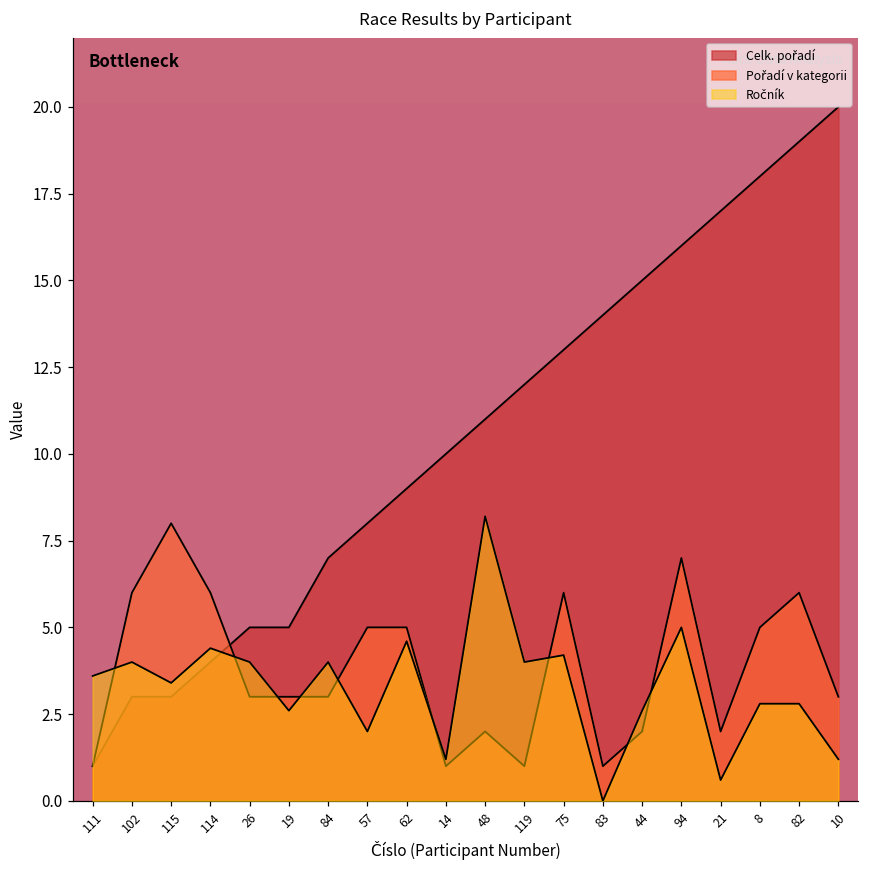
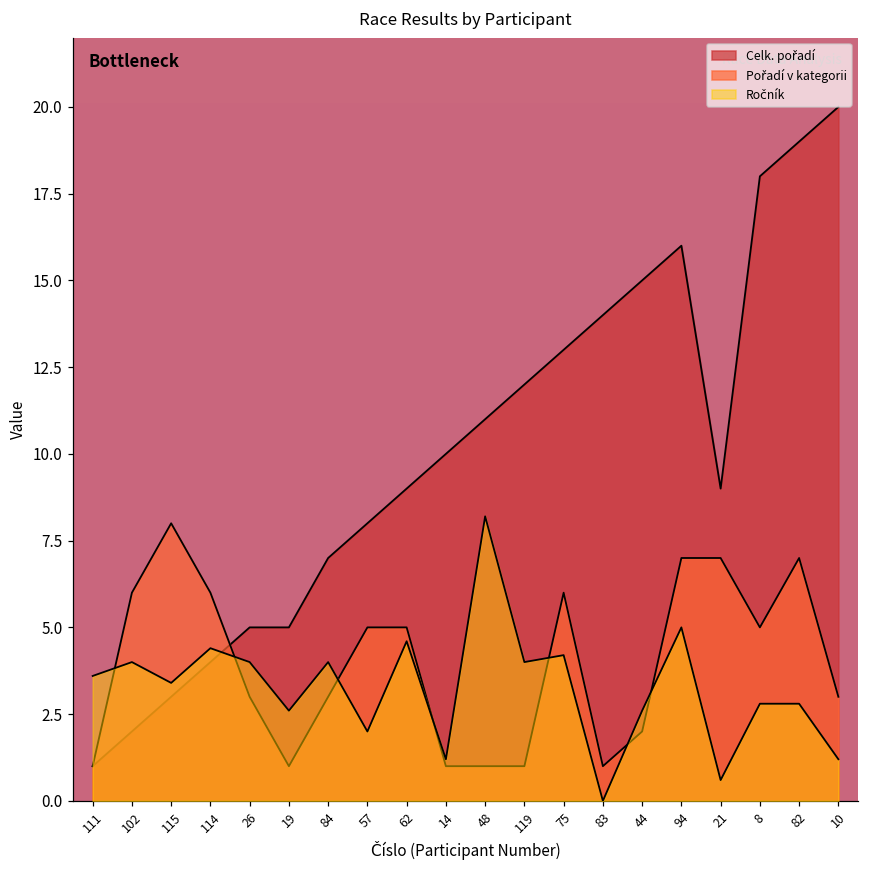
Celk. pořadí, 102: 3 -> 2
Pořadí v kategorii, 19: 3 -> 1
Pořadí v kategorii, 48: 2 -> 1
Celk. pořadí, 21: 17 -> 9
Pořadí v kategorii, 21: 2 -> 7
Pořadí v kategorii, 82: 6 -> 7
